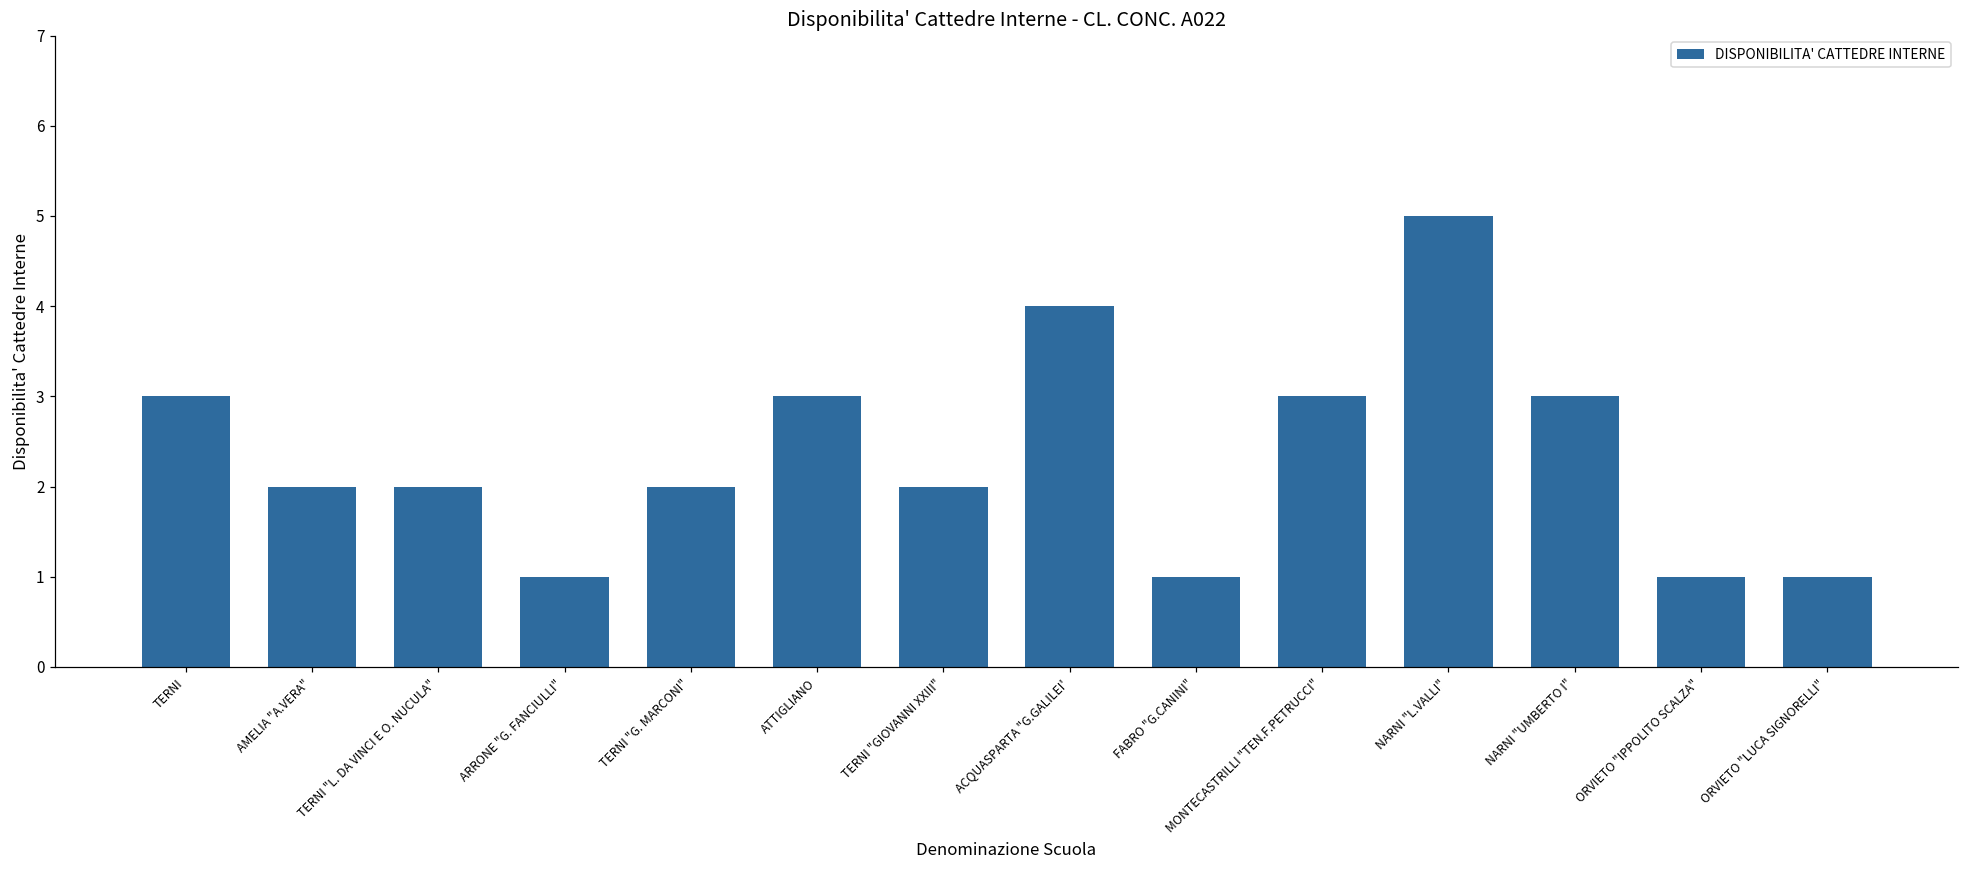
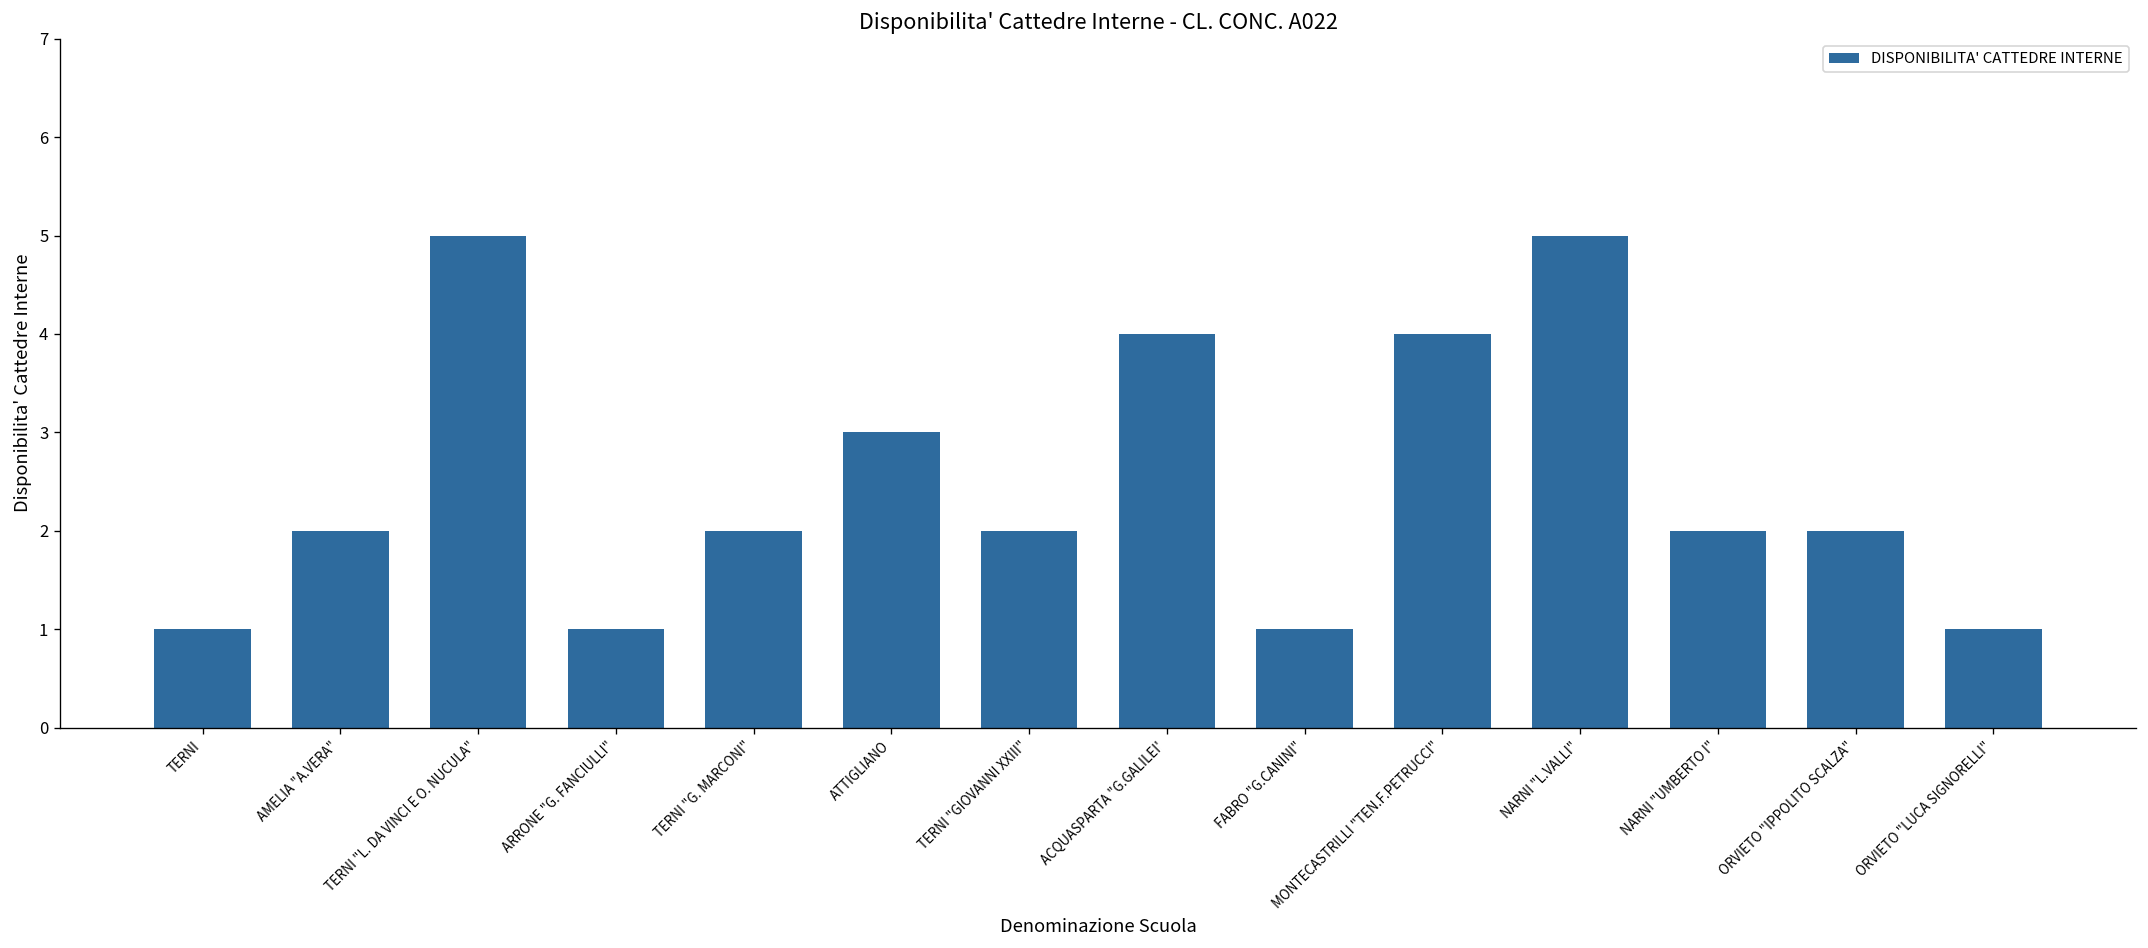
TERNI: 3 -> 1
TERNI "L. DA VINCI E O. NUCULA": 2 -> 5
MONTECASTRILLI "TEN.F.PETRUCCI": 3 -> 4
NARNI "UMBERTO I": 3 -> 2
ORVIETO "IPPOLITO SCALZA": 1 -> 2
